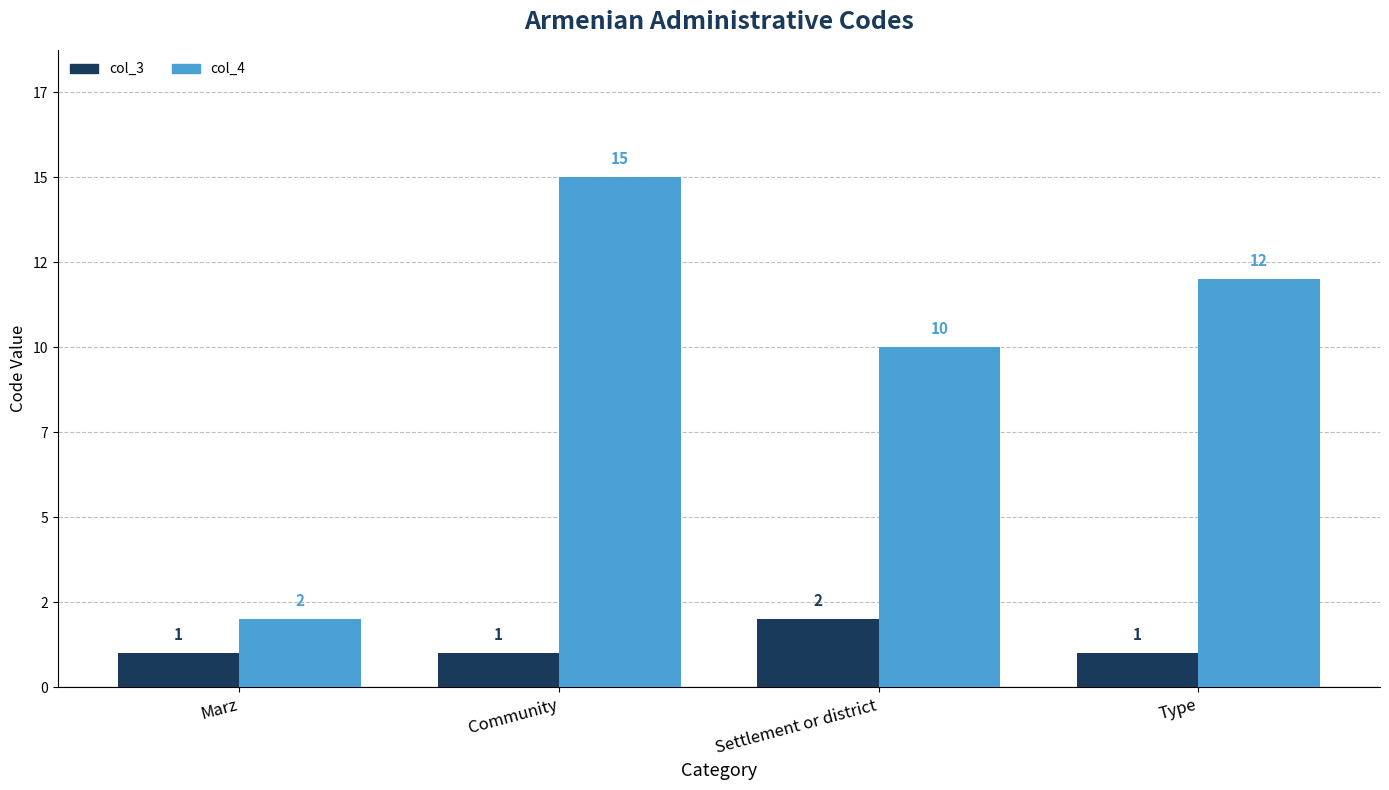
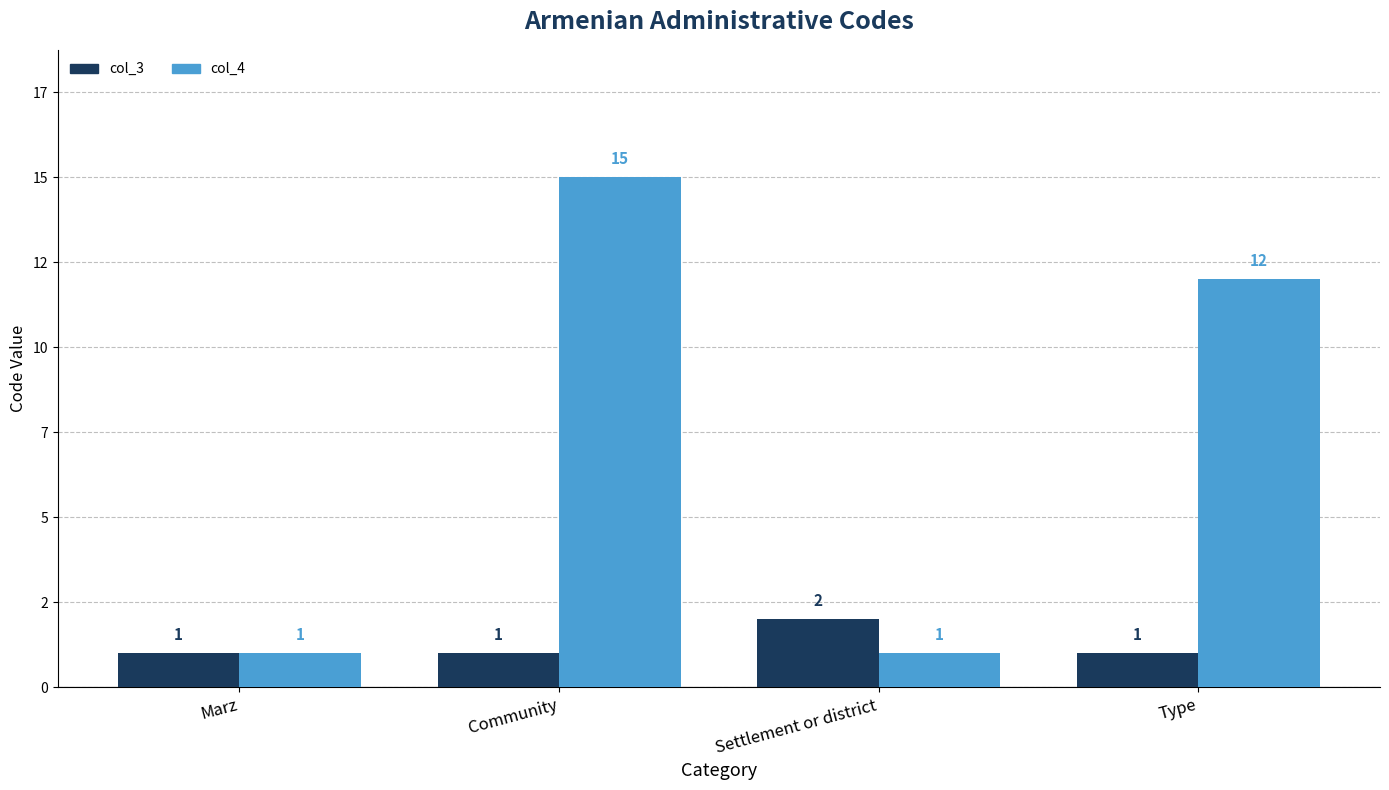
col_4, Marz: 2 -> 1
col_4, Settlement or district: 10 -> 1
